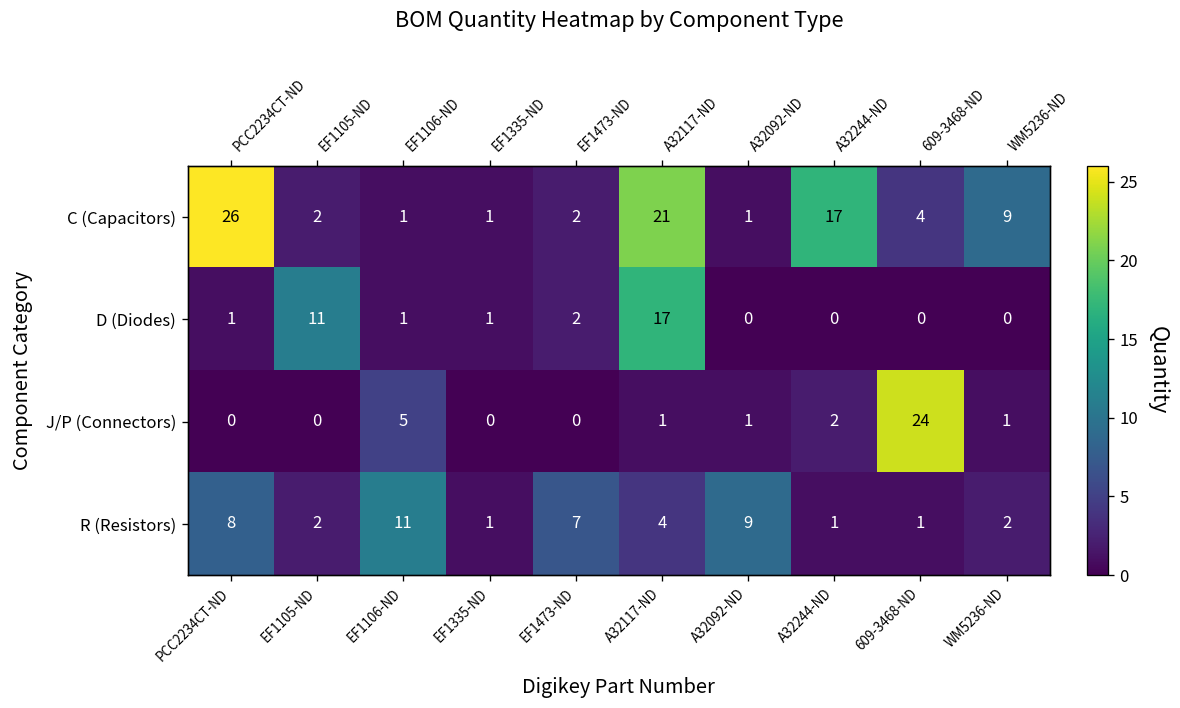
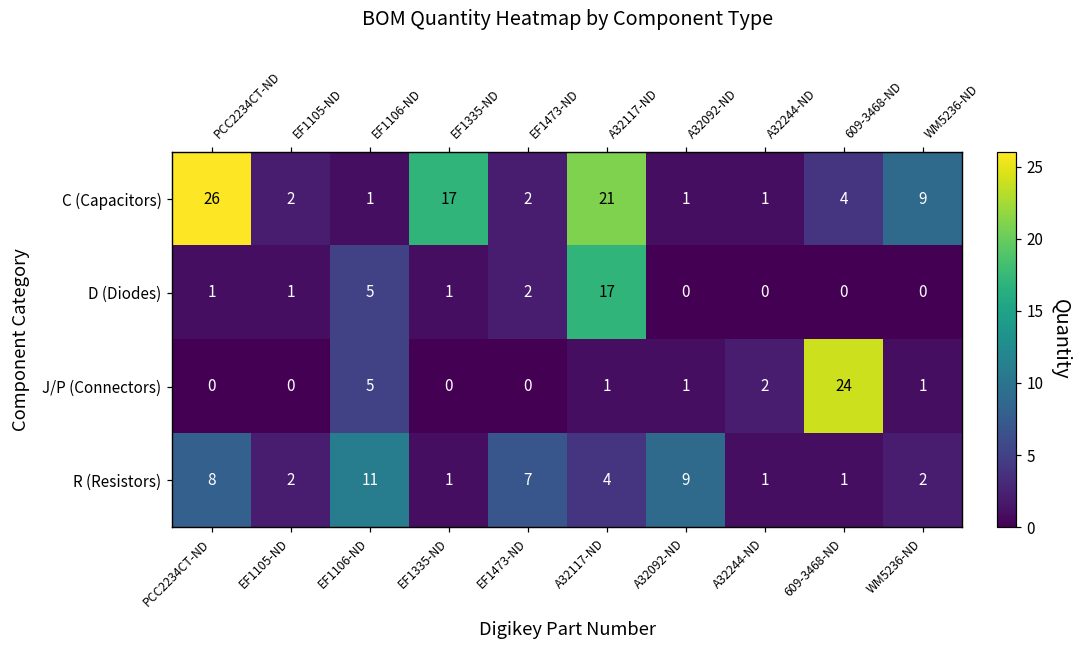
C (Capacitors), EF1335-ND: 1 -> 17
C (Capacitors), A32244-ND: 17 -> 1
D (Diodes), EF1105-ND: 11 -> 1
D (Diodes), EF1106-ND: 1 -> 5
